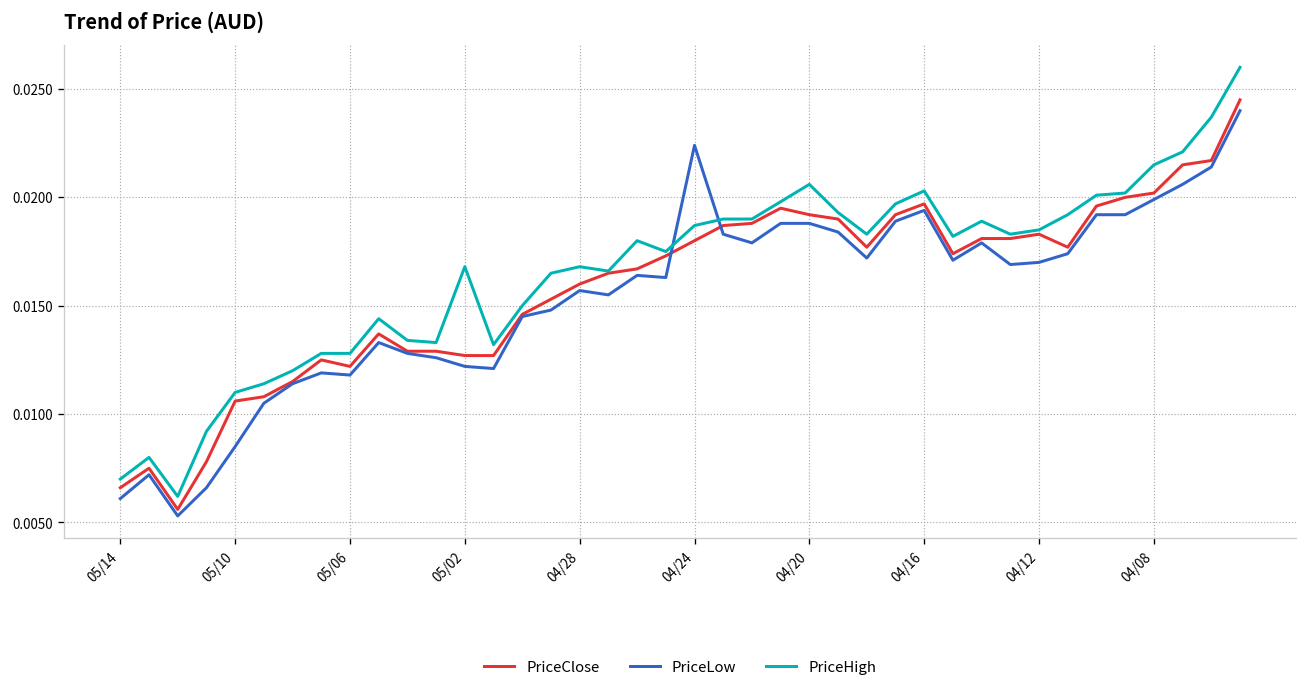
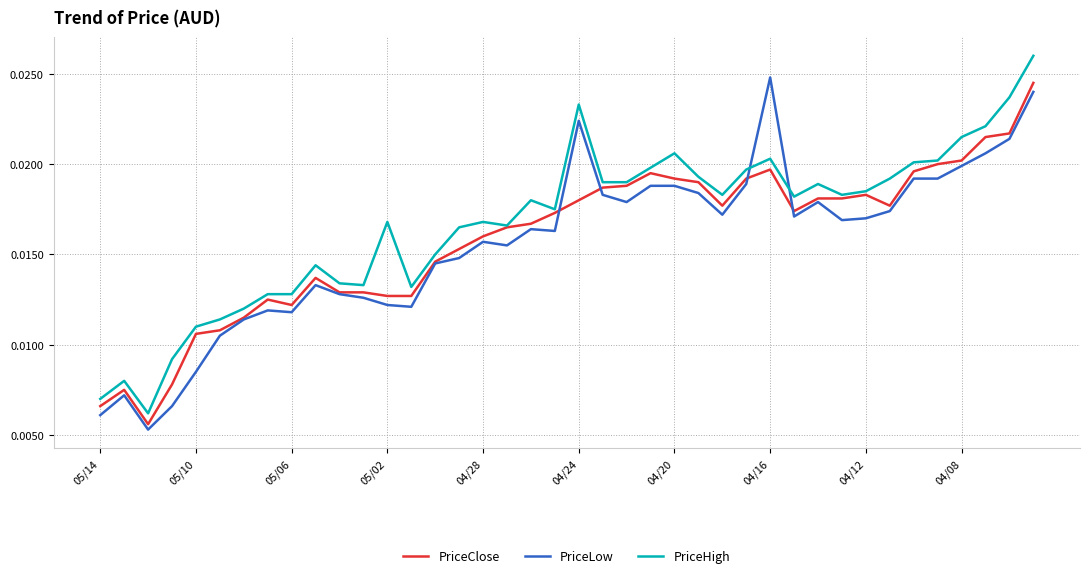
PriceHigh, 04/24: 0.0187 -> 0.0233
PriceLow, 04/16: 0.0194 -> 0.0248
